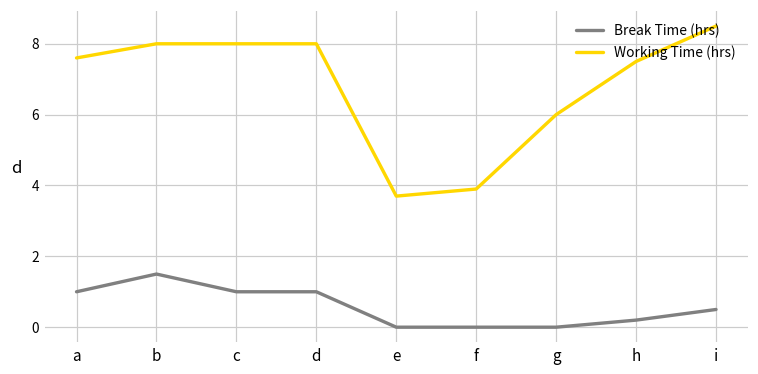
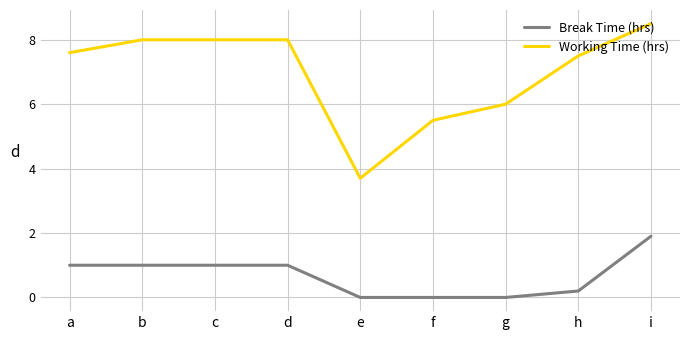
Break Time (hrs), b: 1.5 -> 1.0
Working Time (hrs), f: 3.9 -> 5.5
Break Time (hrs), i: 0.5 -> 1.9
